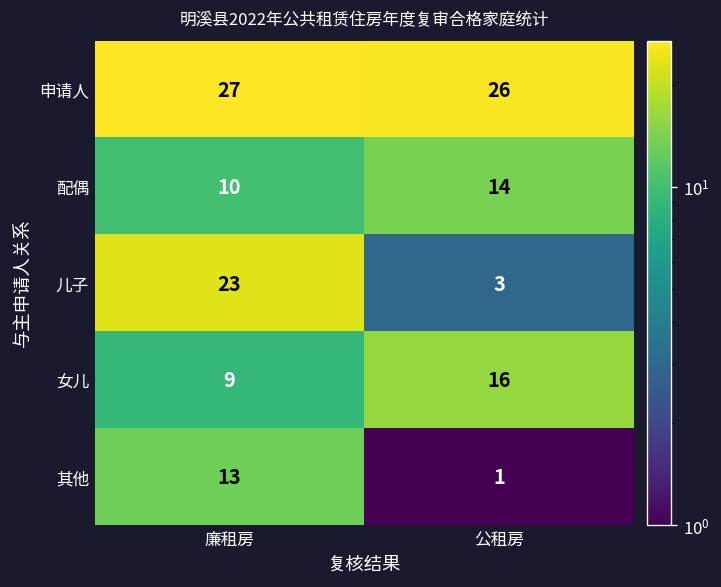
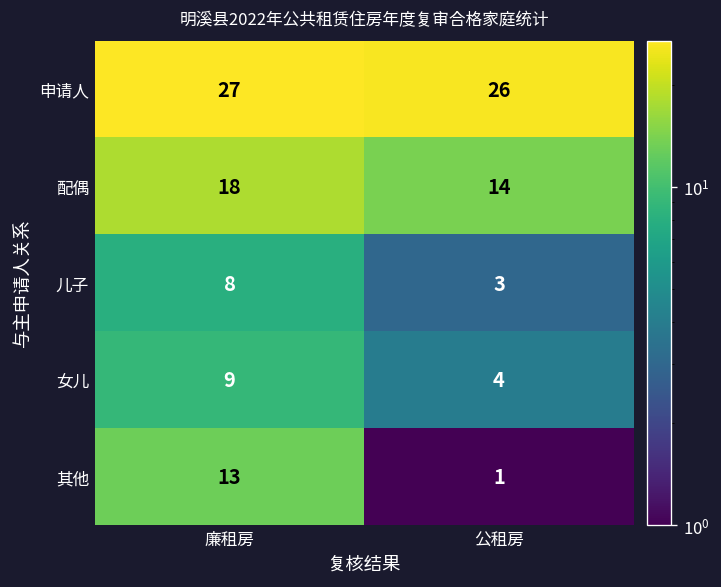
配偶, 廉租房: 10 -> 18
儿子, 廉租房: 23 -> 8
女儿, 公租房: 16 -> 4
